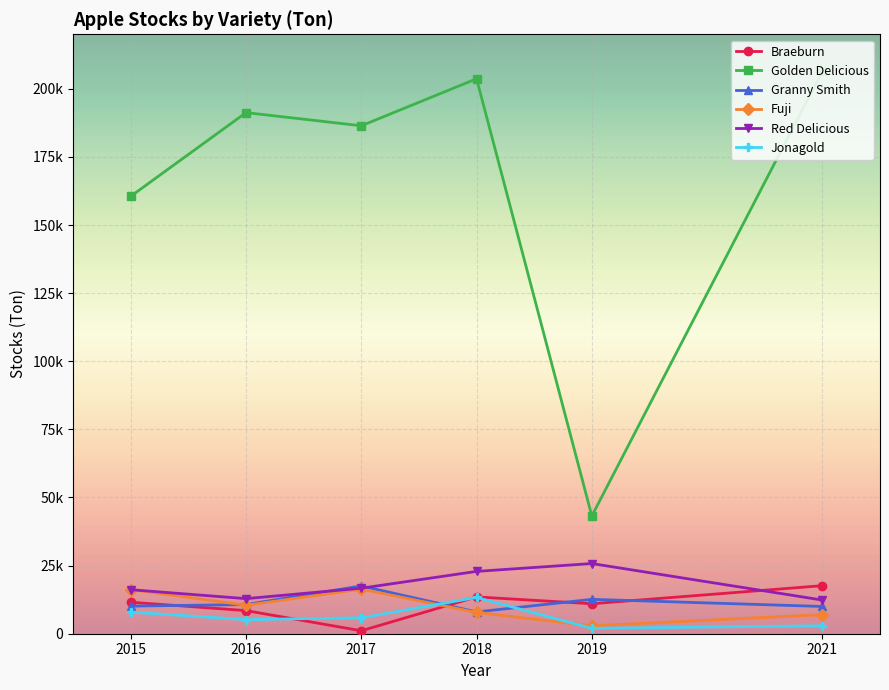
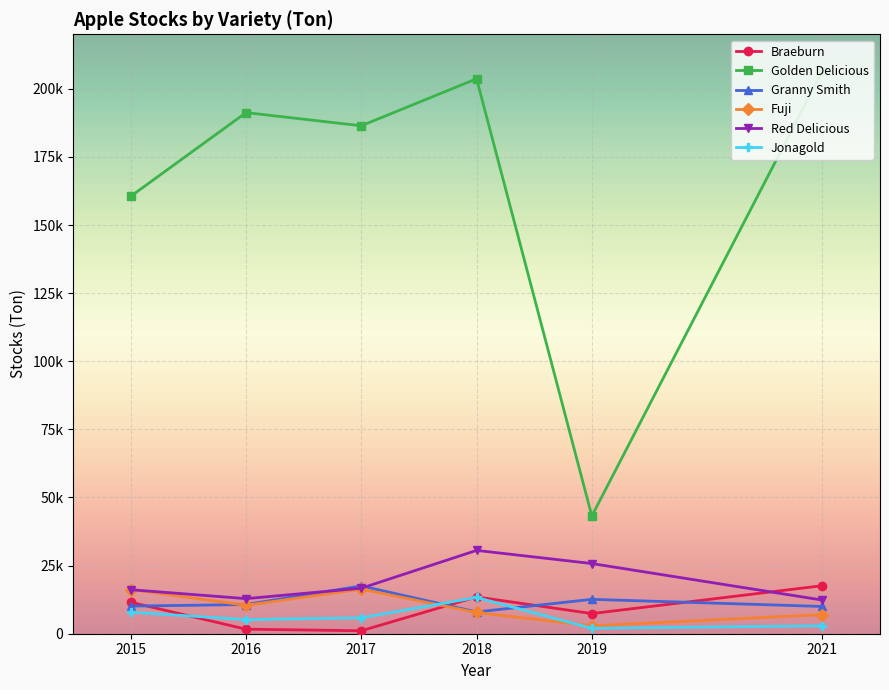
Braeburn, 2016: 8000 -> 2000
Red Delicious, 2018: 23000 -> 31000
Braeburn, 2019: 11000 -> 7000
